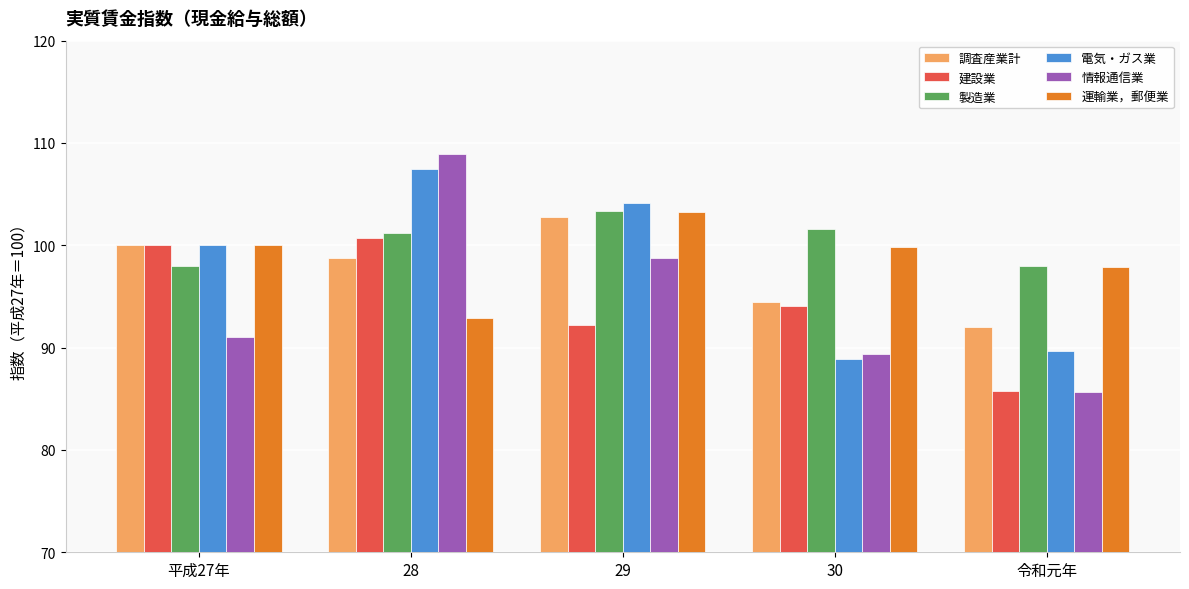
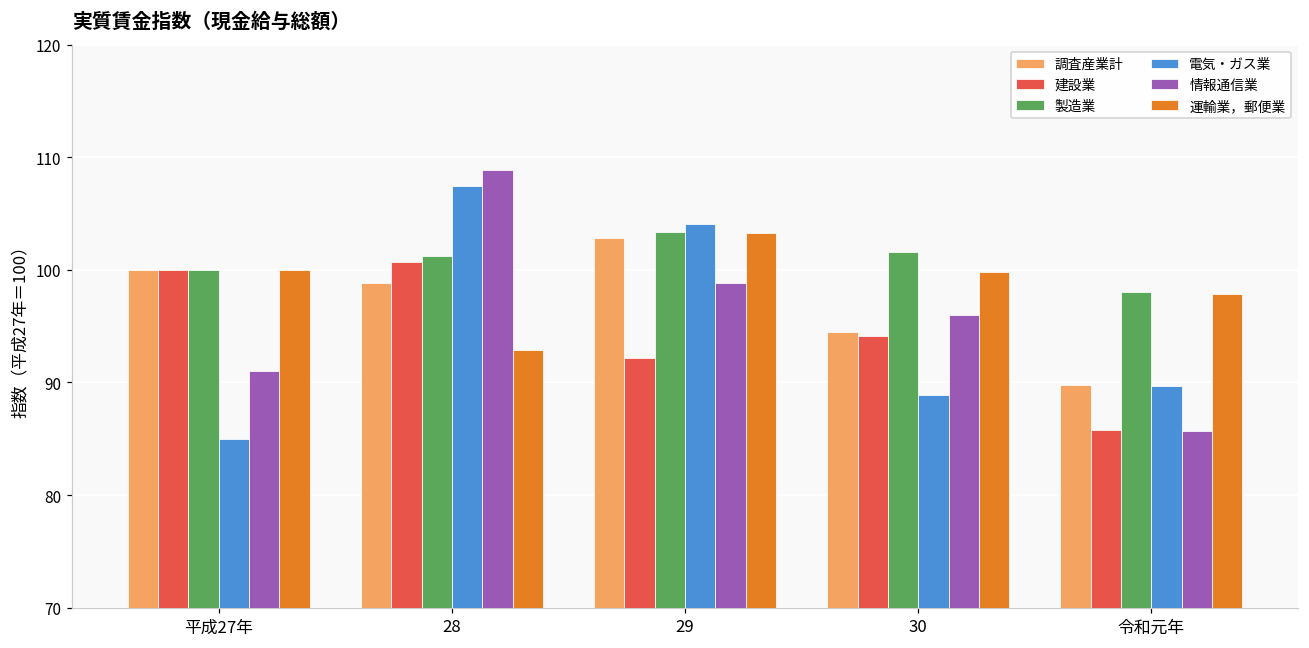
製造業, 平成27年: 98 -> 100
電気・ガス業, 平成27年: 100 -> 85
情報通信業, 30: 89.4 -> 96.0
調査産業計, 令和元年: 92.0 -> 89.8
